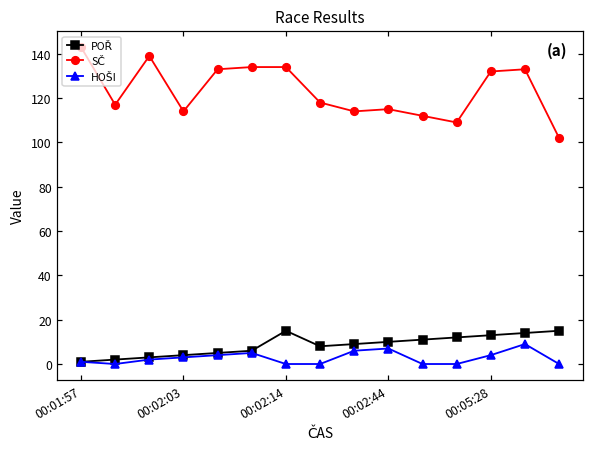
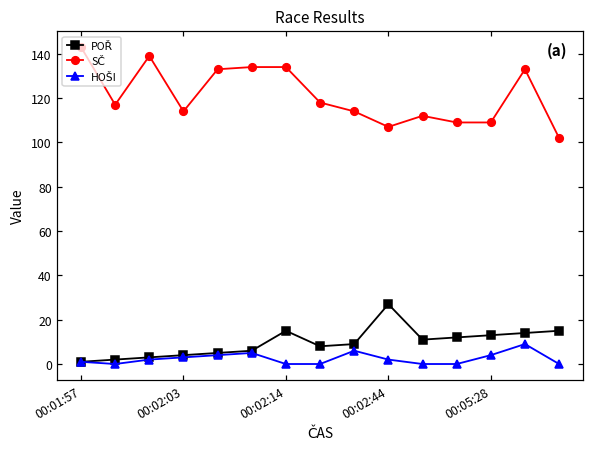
POŘ, 00:02:44: 10 -> 27
SČ, 00:02:44: 115 -> 107
HOŠI, 00:02:44: 7 -> 2
SČ, 00:05:28: 132 -> 109
